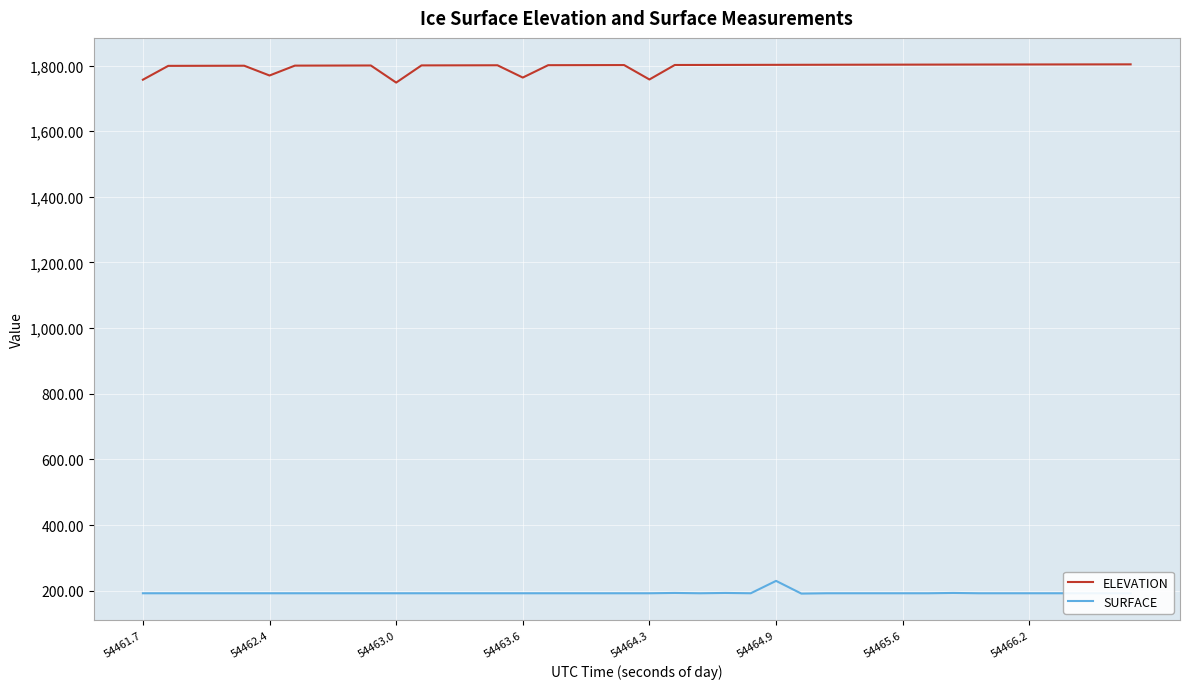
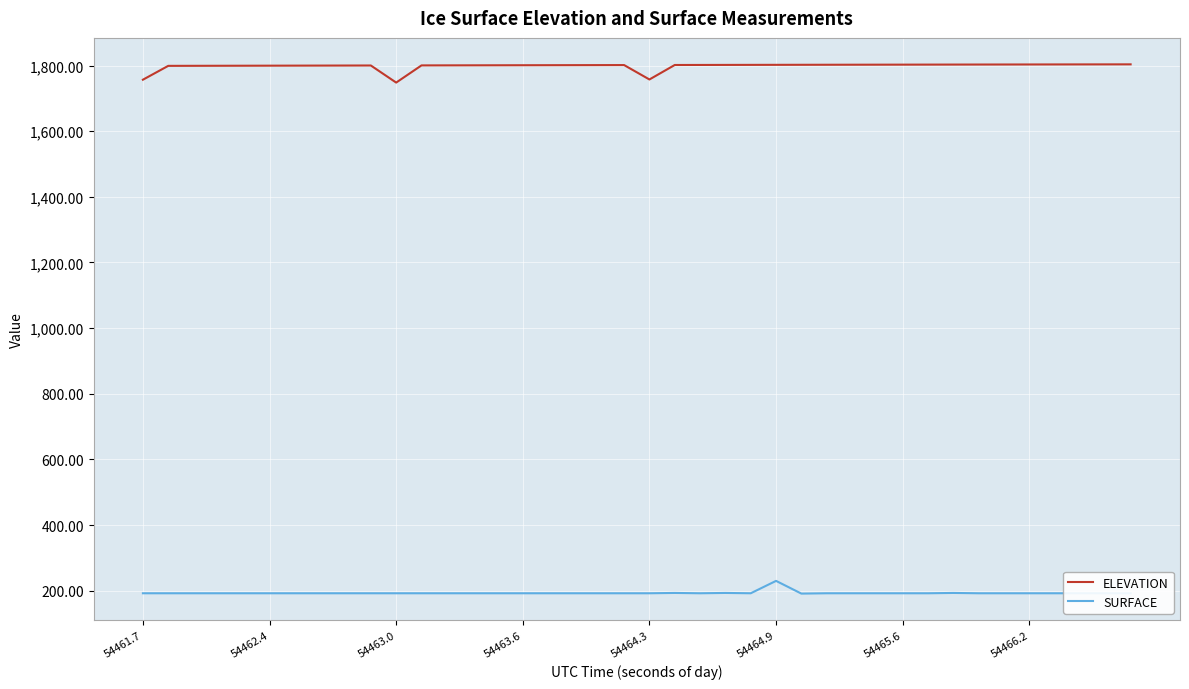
ELEVATION, 54462.4: 1,770 -> 1,800
ELEVATION, 54463.6: 1,760 -> 1,800
